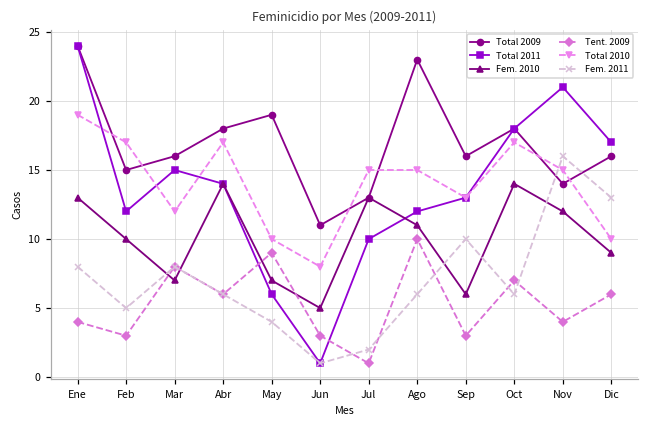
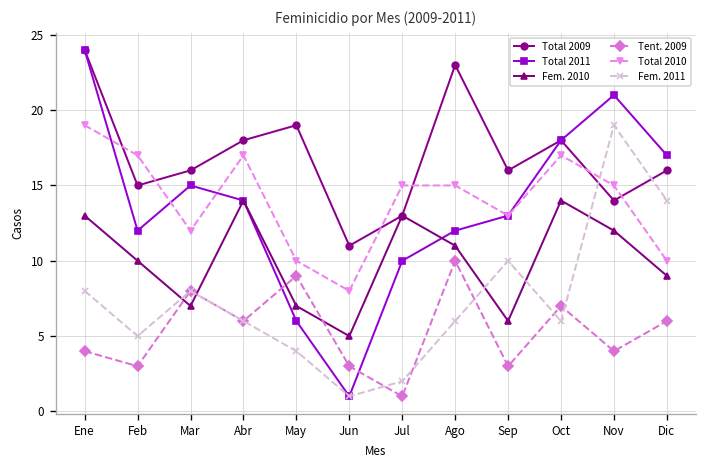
Fem. 2011, Nov: 16 -> 19
Fem. 2011, Dic: 13 -> 14
